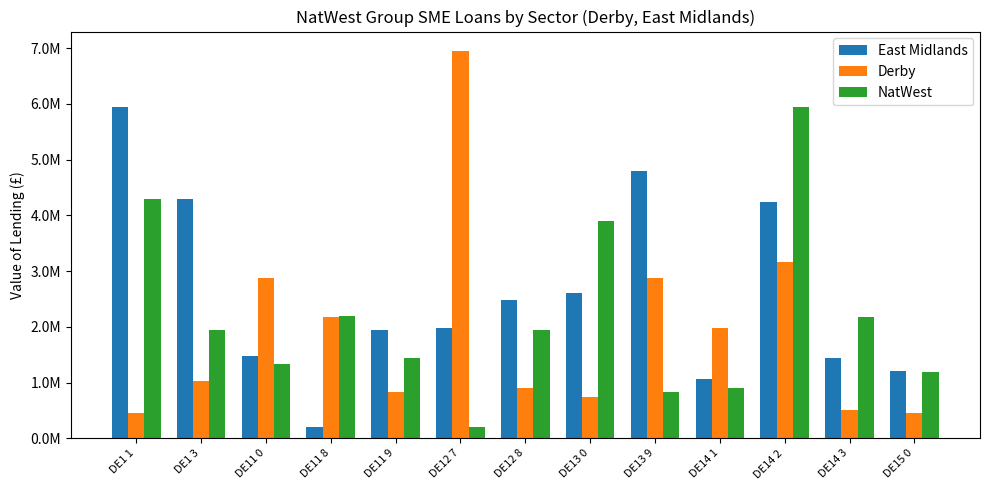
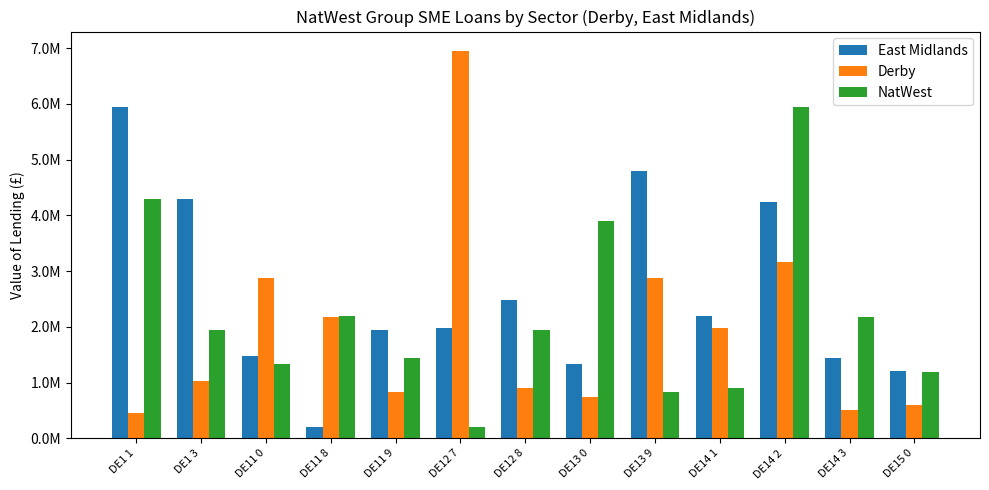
East Midlands, DE13 0: 2600000 -> 1300000
East Midlands, DE14 1: 1100000 -> 2200000
Derby, DE15 0: 500000 -> 600000
